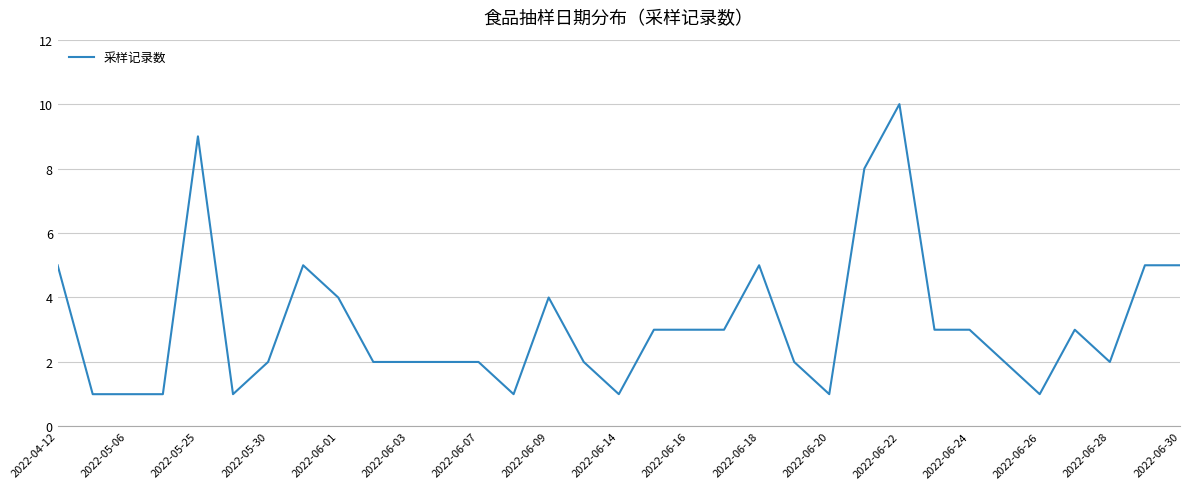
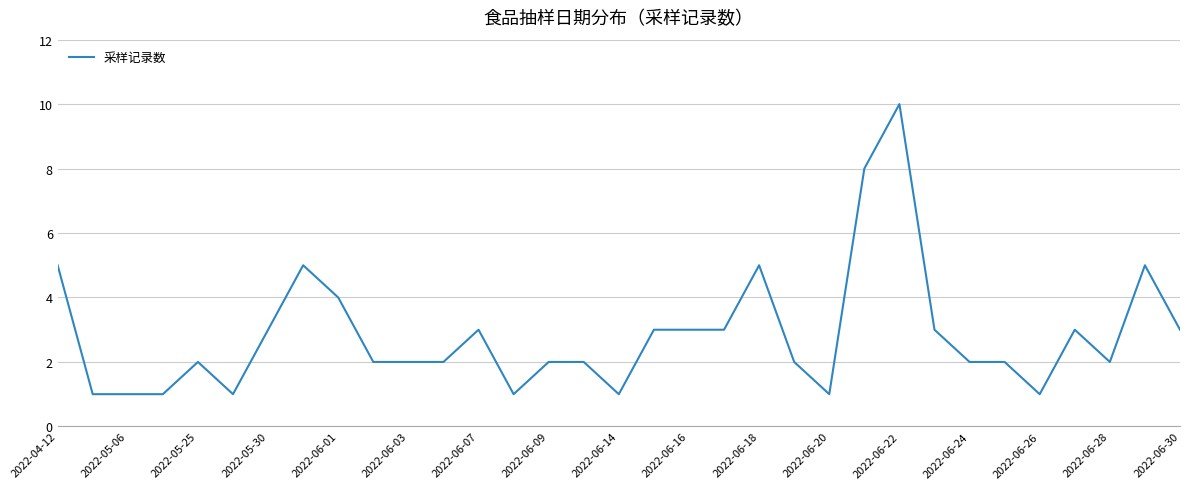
2022-05-25: 9 -> 2
2022-05-30: 2 -> 3
2022-06-07: 2 -> 3
2022-06-09: 4 -> 2
2022-06-24: 3 -> 2
2022-06-30: 5 -> 3
